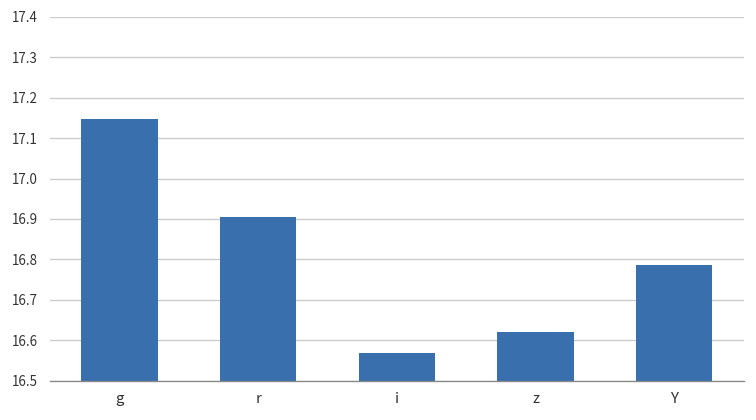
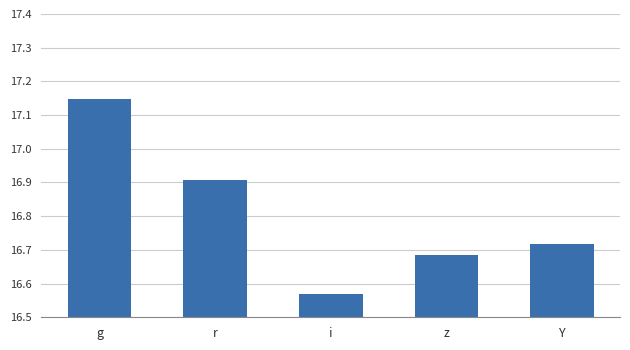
z: 16.62 -> 16.68
Y: 16.79 -> 16.72
